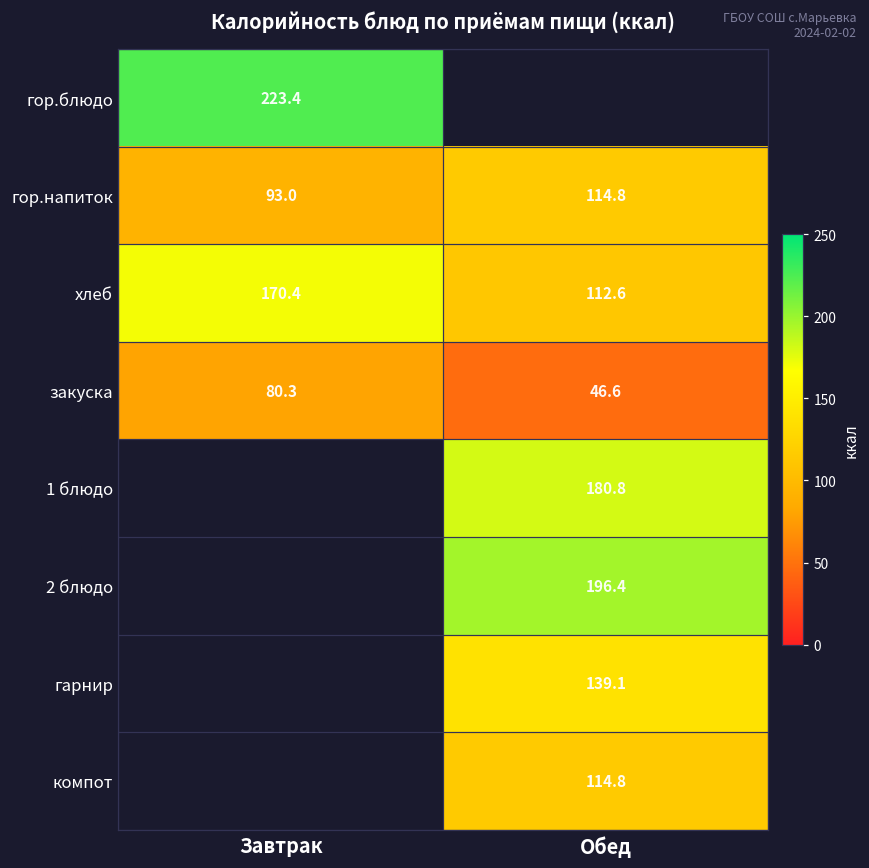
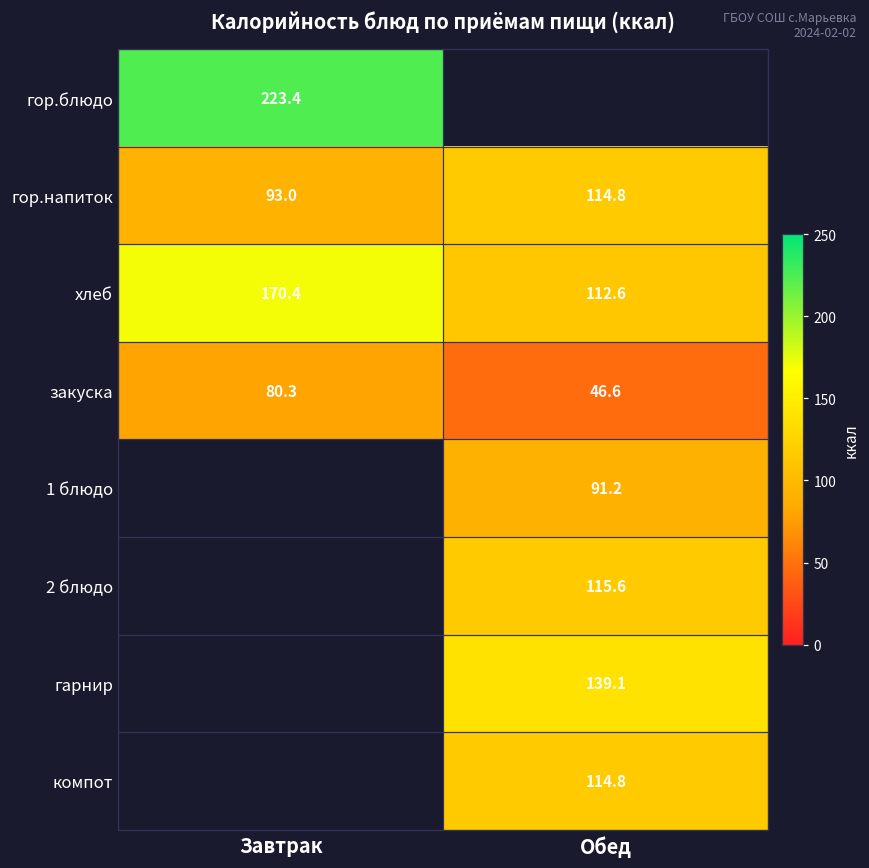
1 блюдо, Обед: 180.8 -> 91.2
2 блюдо, Обед: 196.4 -> 115.6
